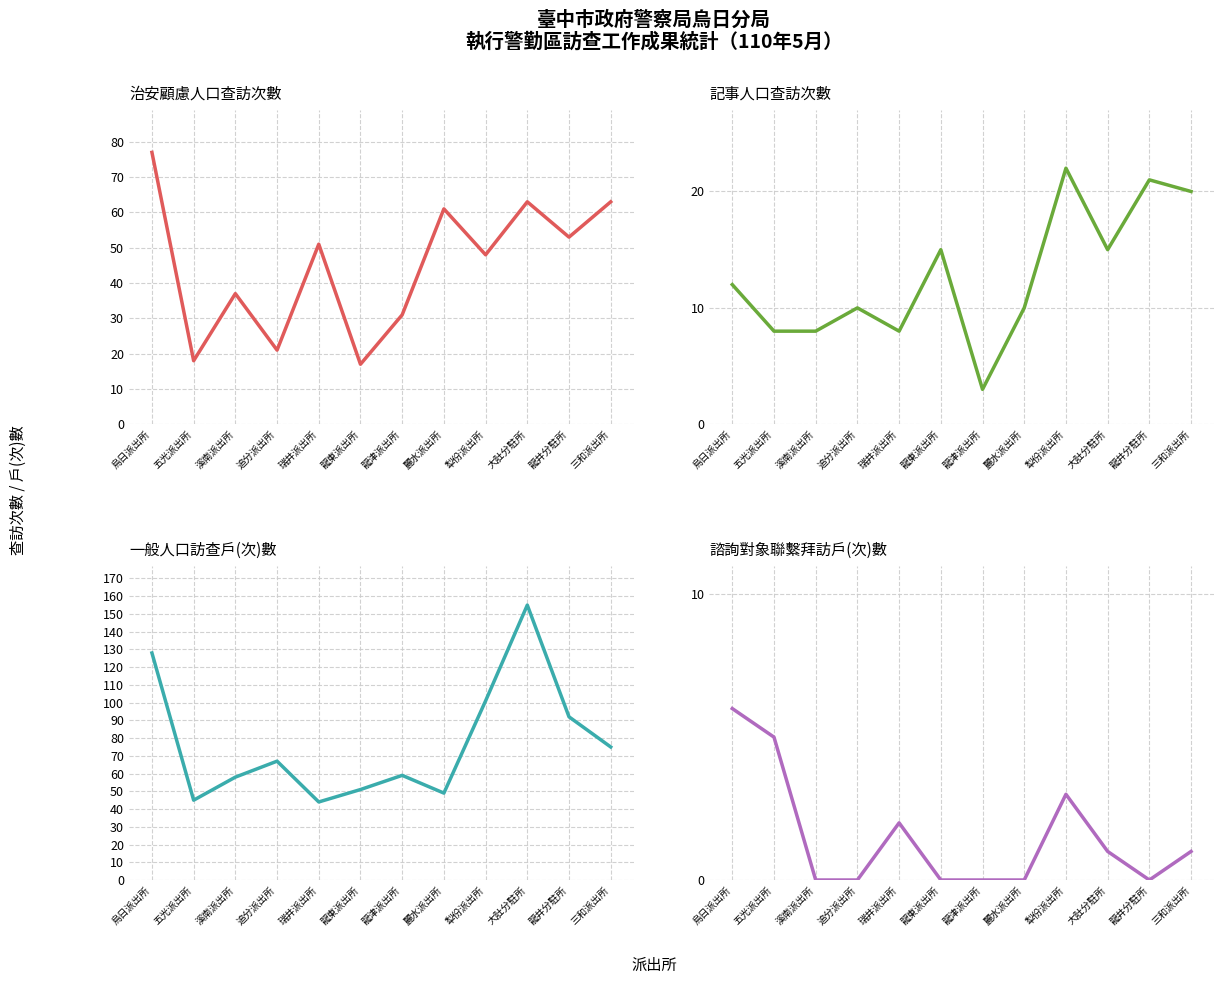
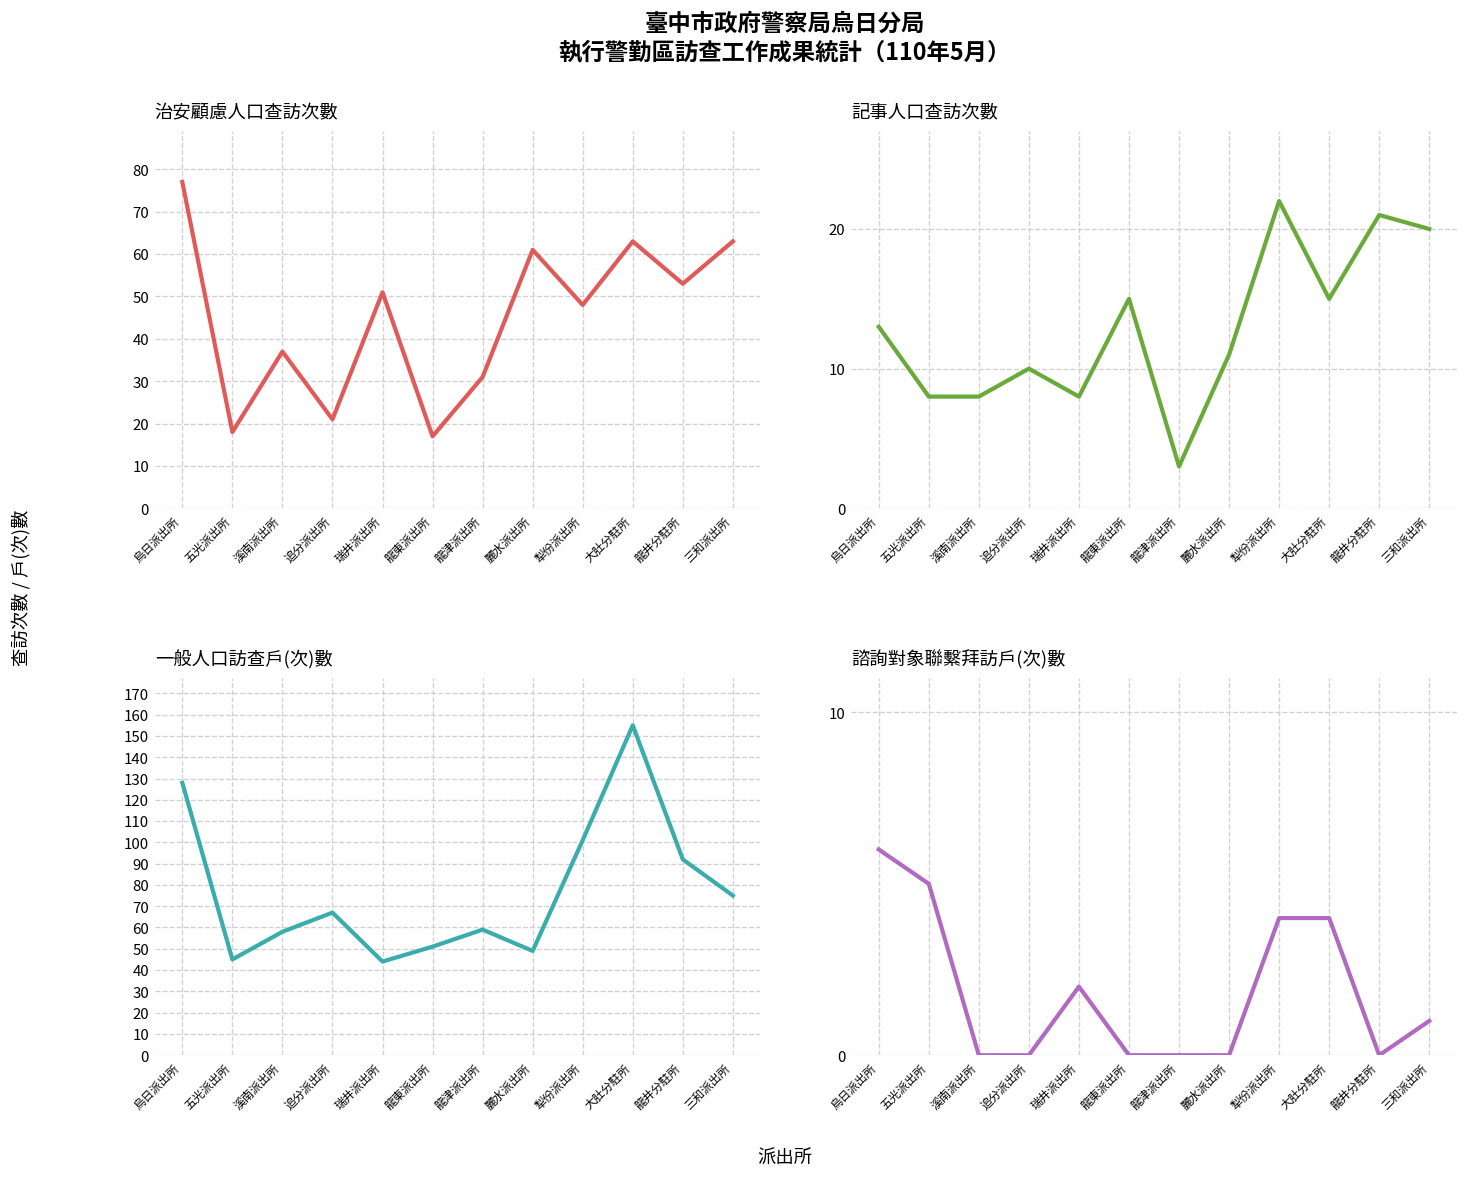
記事人口查訪次數, 烏日派出所: 12 -> 13
記事人口查訪次數, 麗水派出所: 10 -> 11
諮詢對象聯繫拜訪戶(次)數, 犁份派出所: 3 -> 4
諮詢對象聯繫拜訪戶(次)數, 大肚分駐所: 1 -> 4
